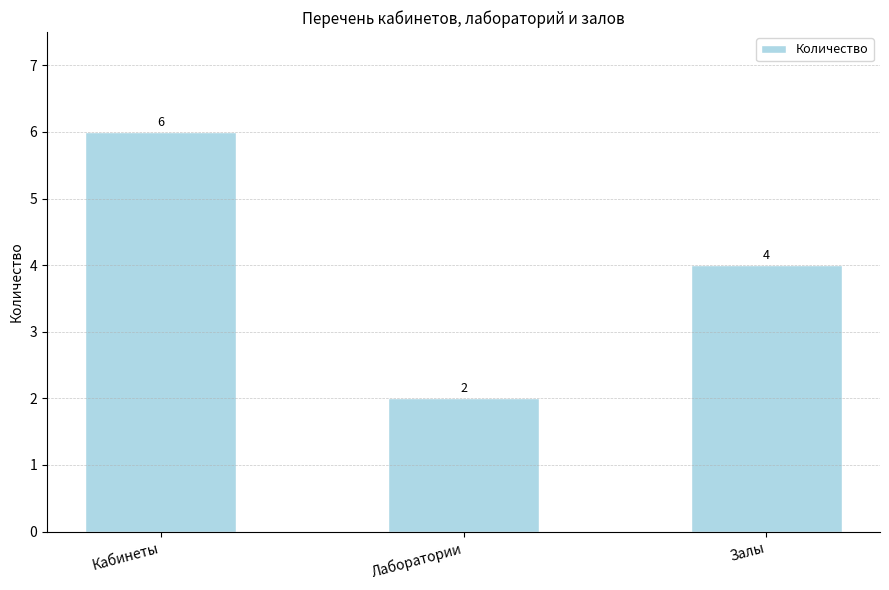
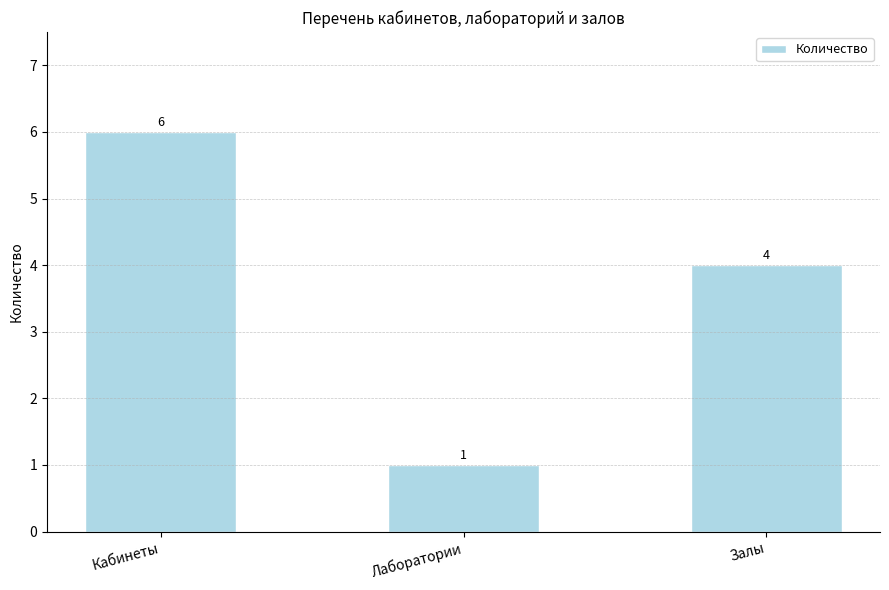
Лаборатории: 2 -> 1
